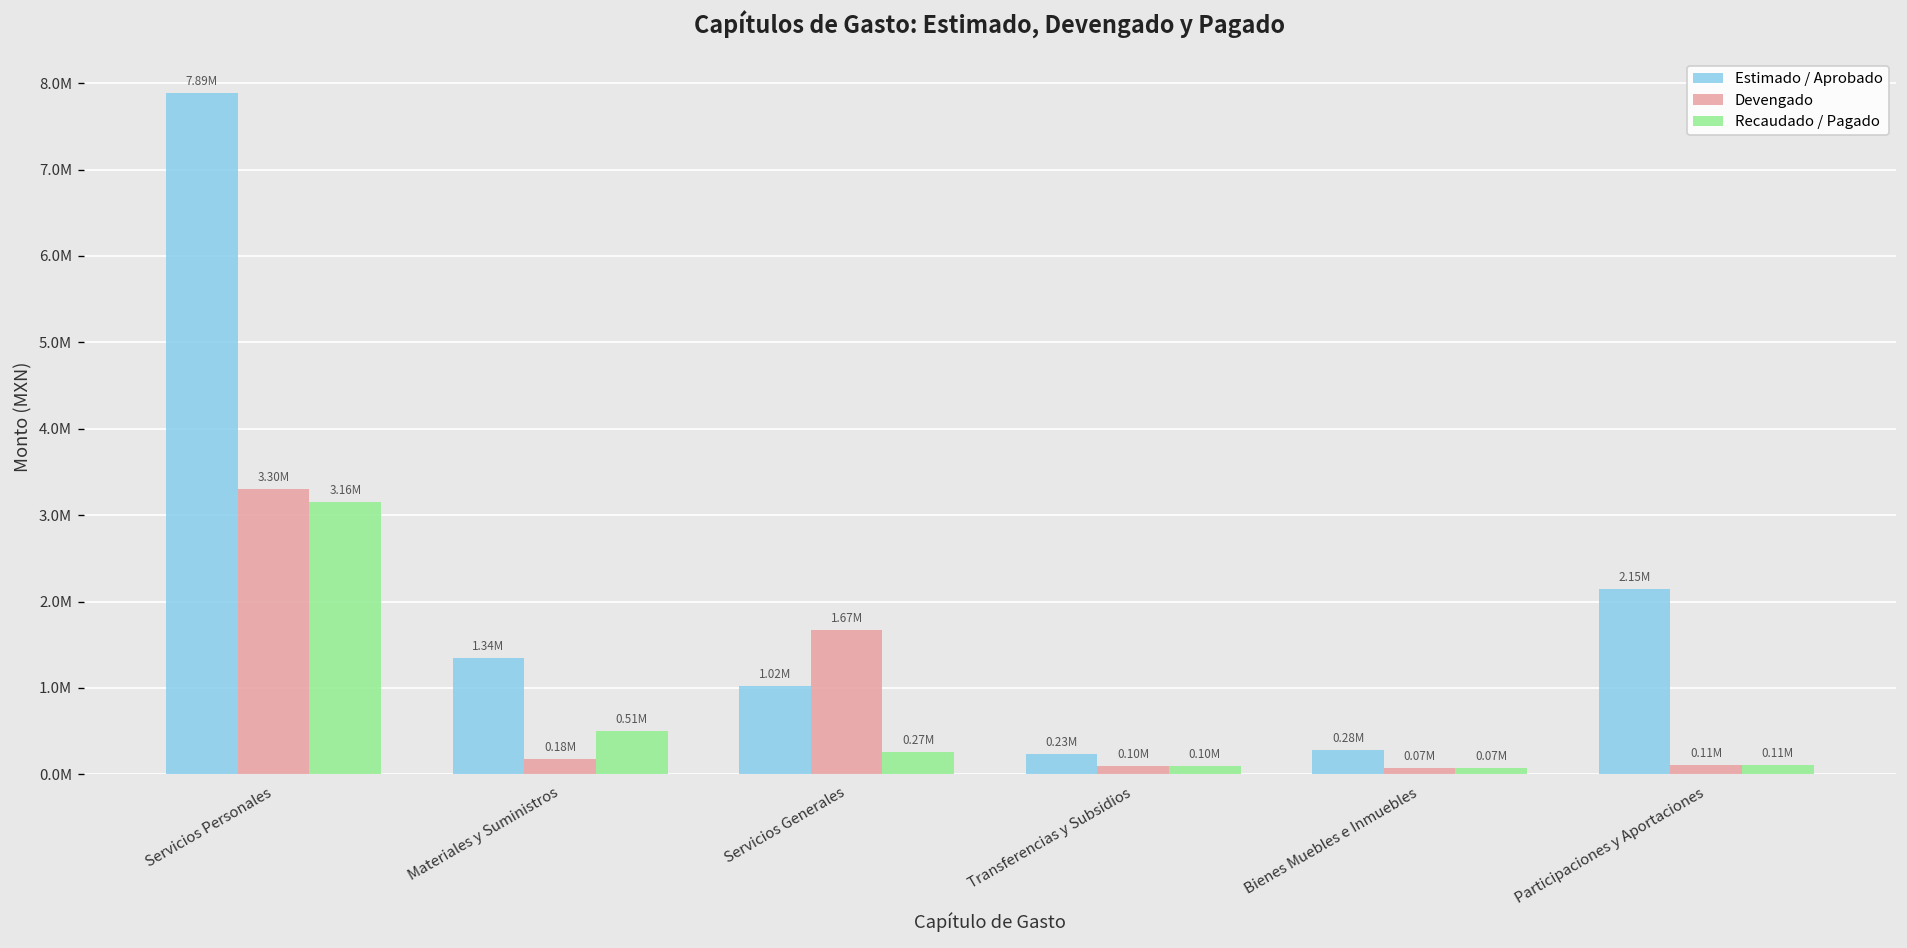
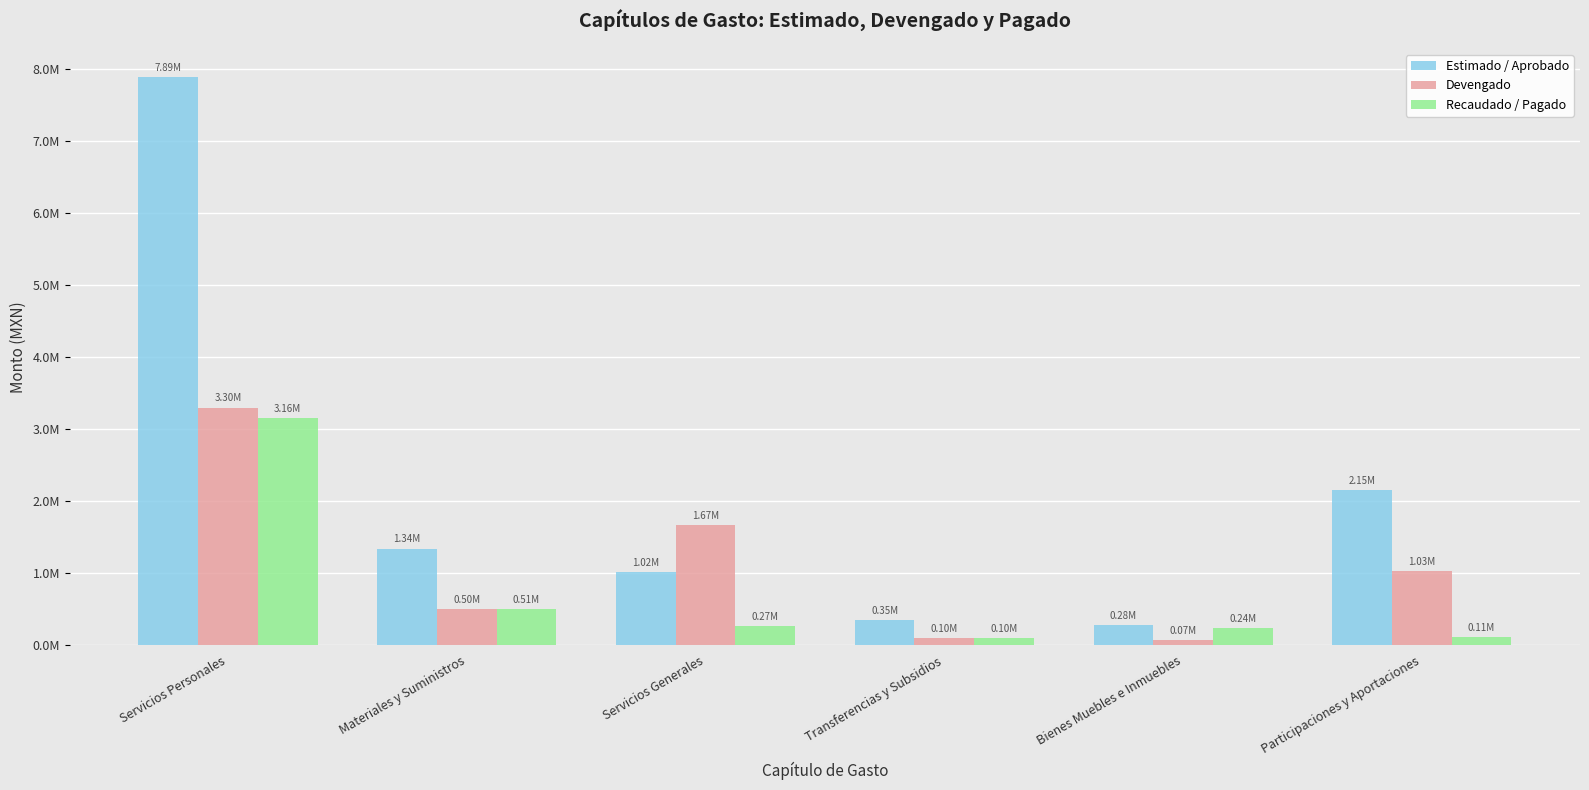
Devengado, Materiales y Suministros: 0.18M -> 0.50M
Estimado / Aprobado, Transferencias y Subsidios: 0.23M -> 0.35M
Recaudado / Pagado, Bienes Muebles e Inmuebles: 0.07M -> 0.24M
Devengado, Participaciones y Aportaciones: 0.11M -> 1.03M
